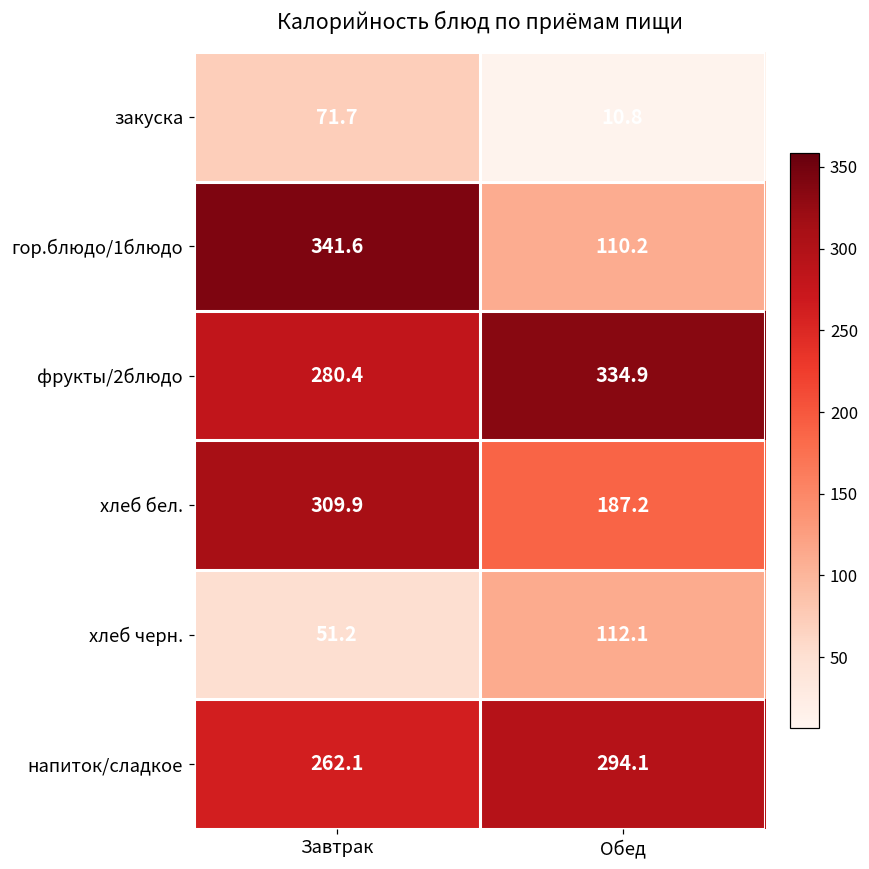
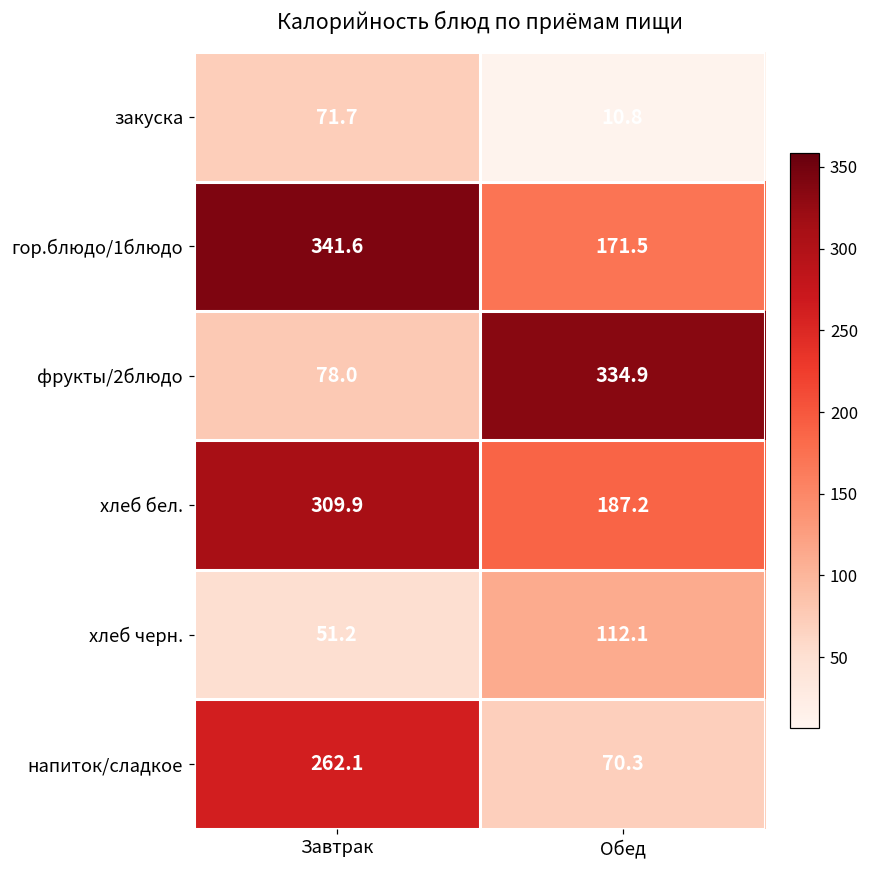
гор.блюдо/1блюдо, Обед: 110.2 -> 171.5
фрукты/2блюдо, Завтрак: 280.4 -> 78.0
напиток/сладкое, Обед: 294.1 -> 70.3
